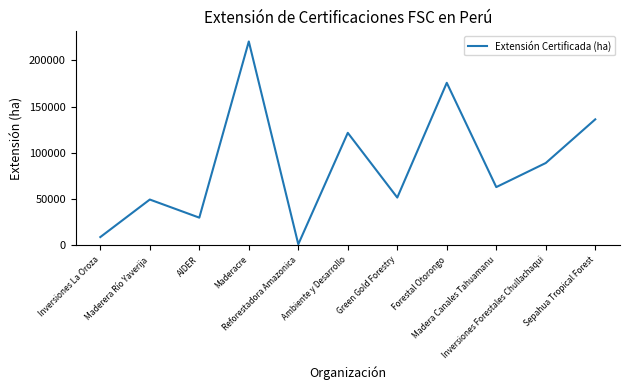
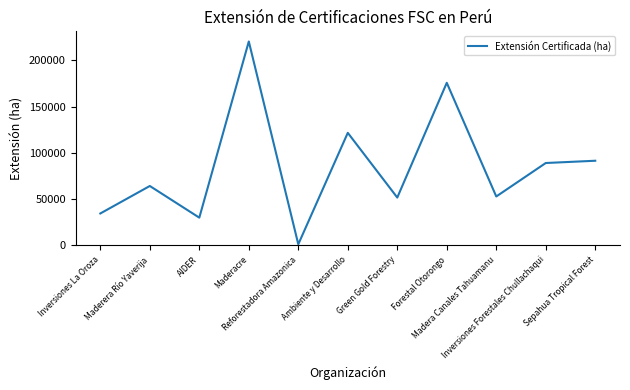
Inversiones La Oroza: 10000 -> 30000
Maderera Río Yaverija: 50000 -> 60000
Madera Canales Tahuamanu: 60000 -> 50000
Sepahua Tropical Forest: 140000 -> 90000
